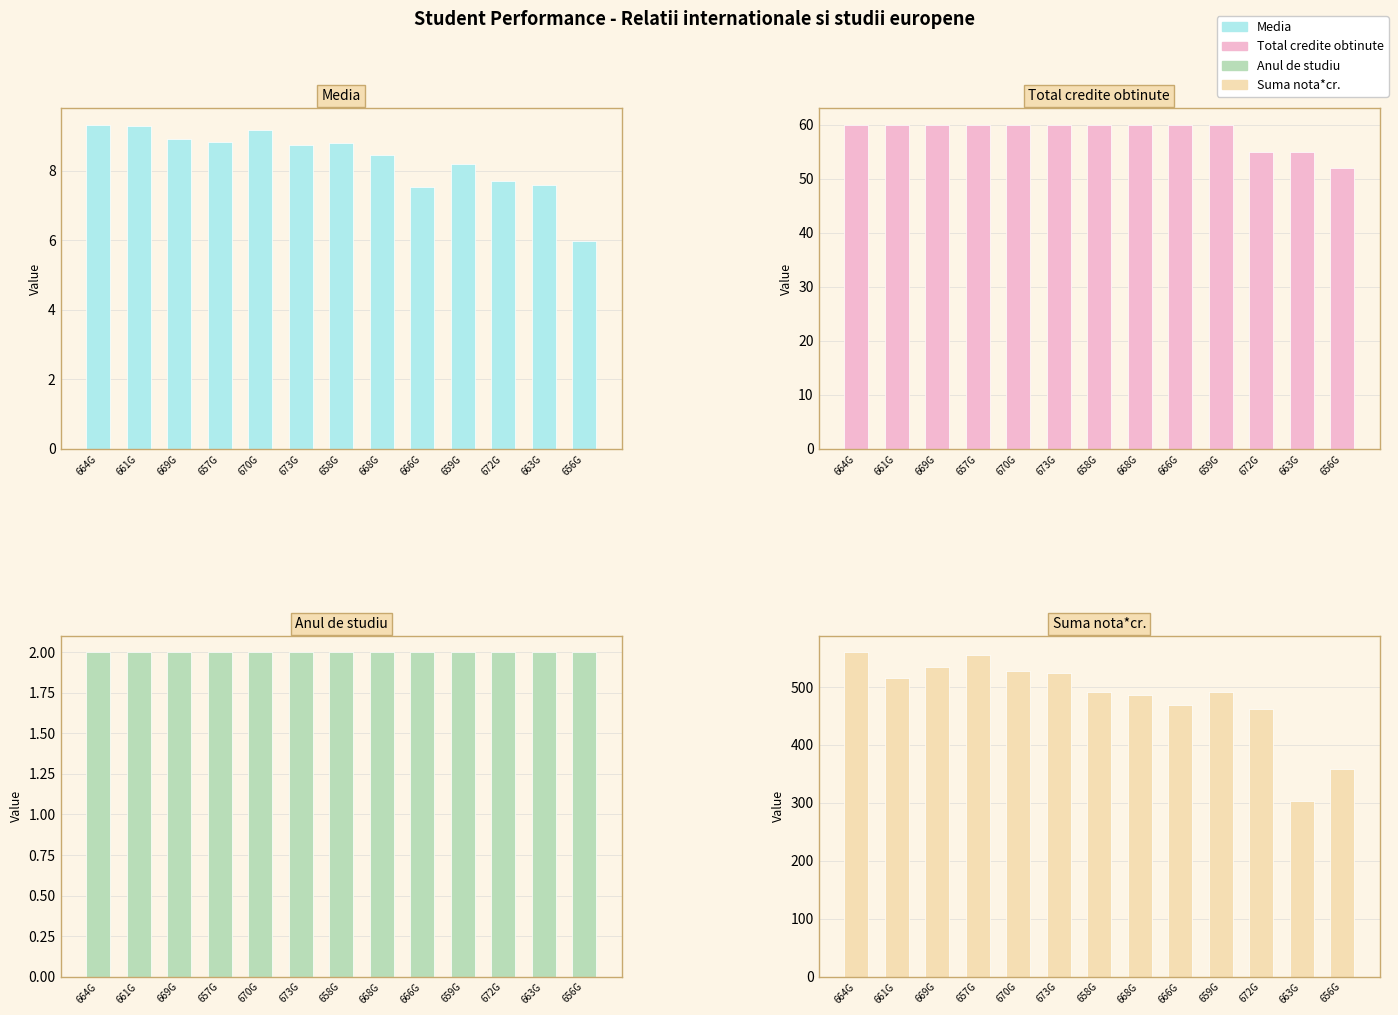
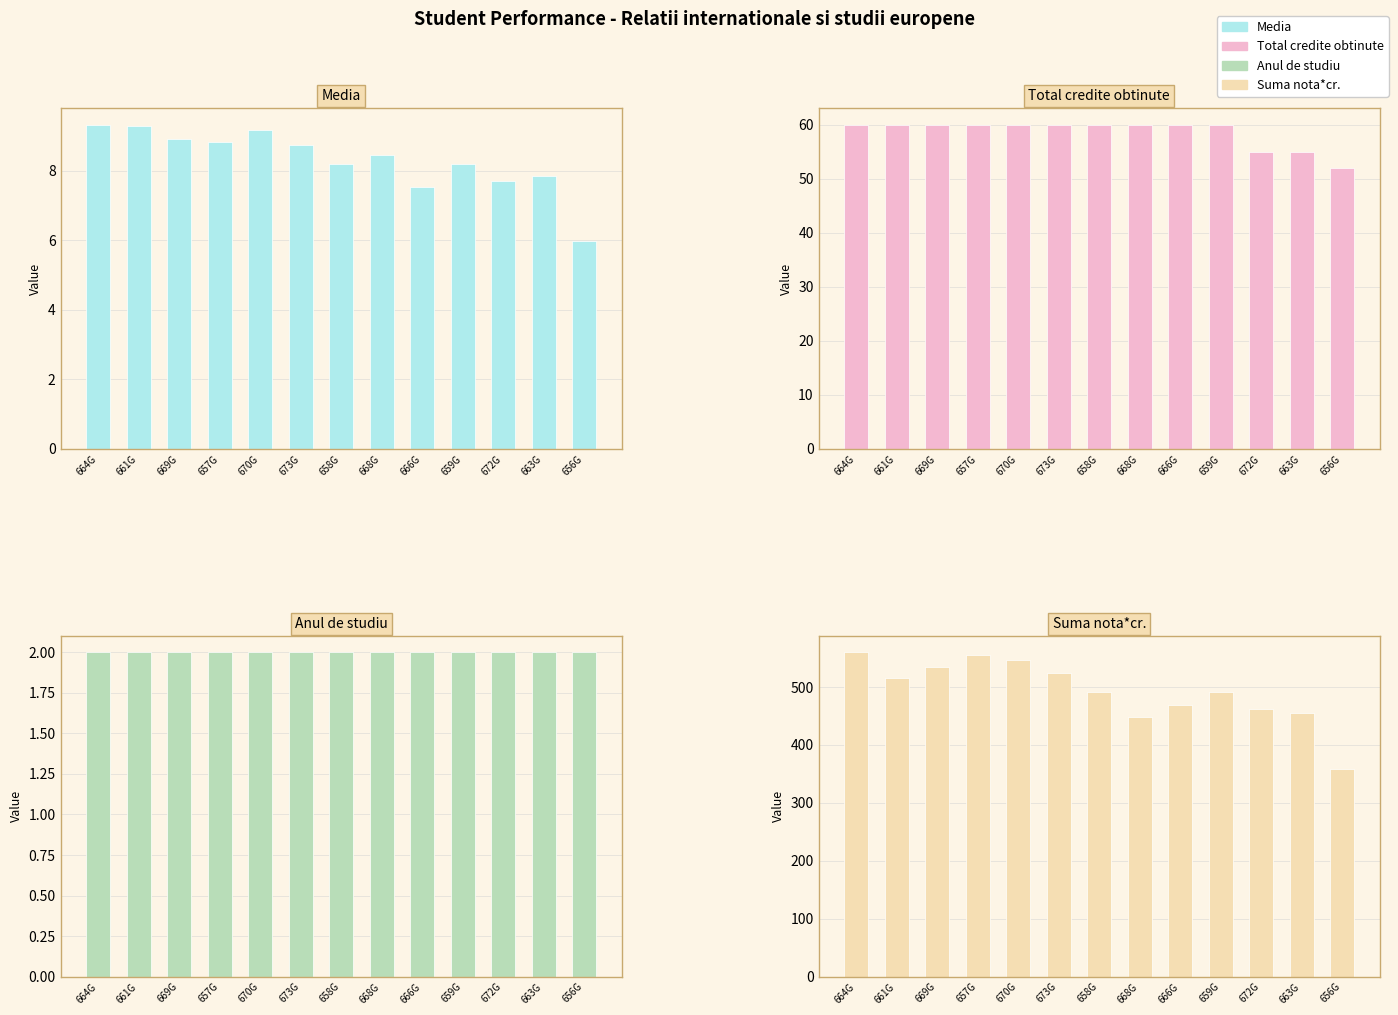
Media, 658G: 8.8 -> 8.2
Media, 663G: 7.6 -> 7.9
Suma nota*cr., 670G: 530 -> 550
Suma nota*cr., 668G: 490 -> 450
Suma nota*cr., 663G: 300 -> 460
